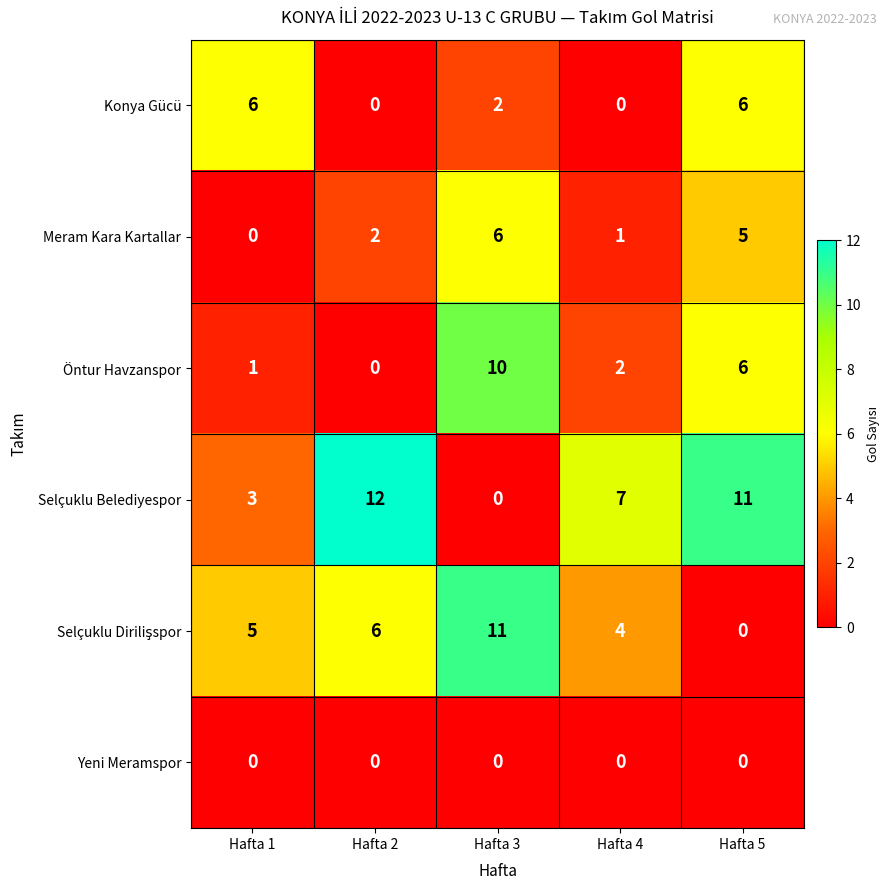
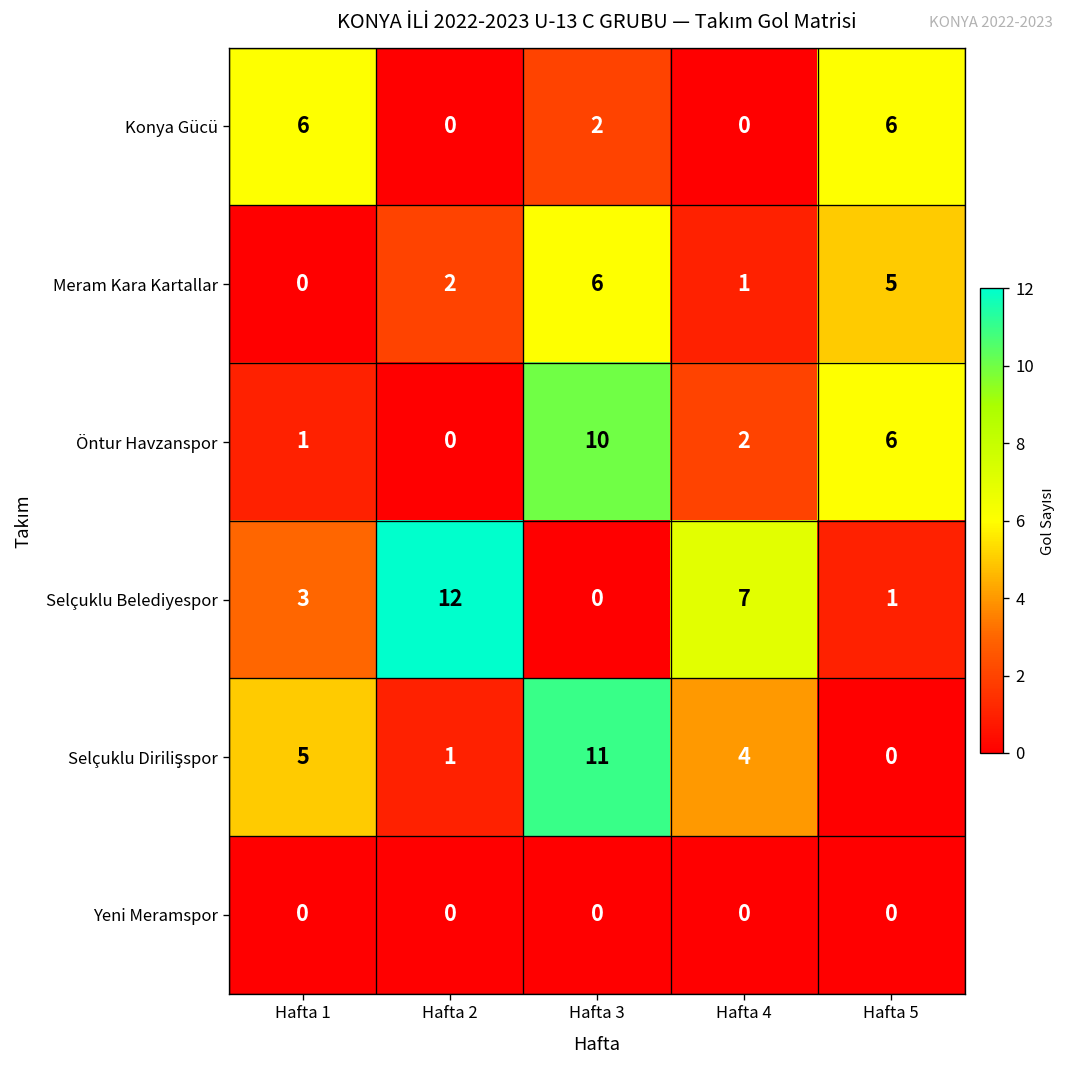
Selçuklu Belediyespor, Hafta 5: 11 -> 1
Selçuklu Dirilişspor, Hafta 2: 6 -> 1
